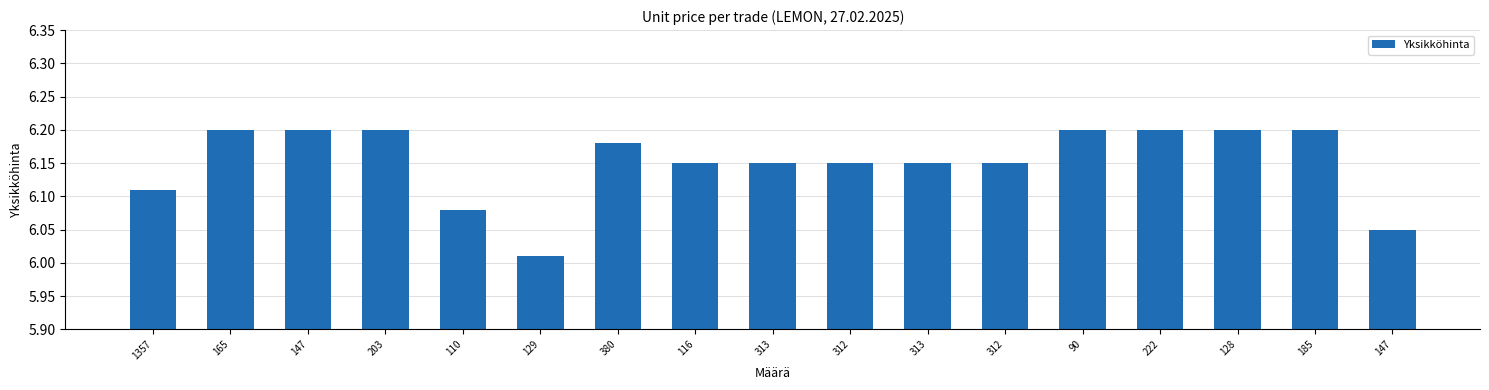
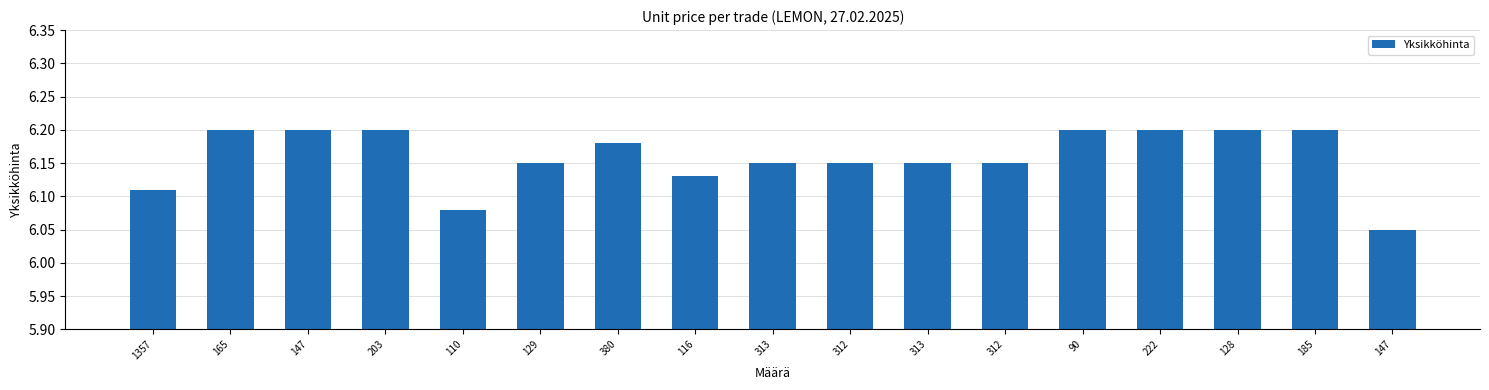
129: 6.01 -> 6.15
116: 6.15 -> 6.13
